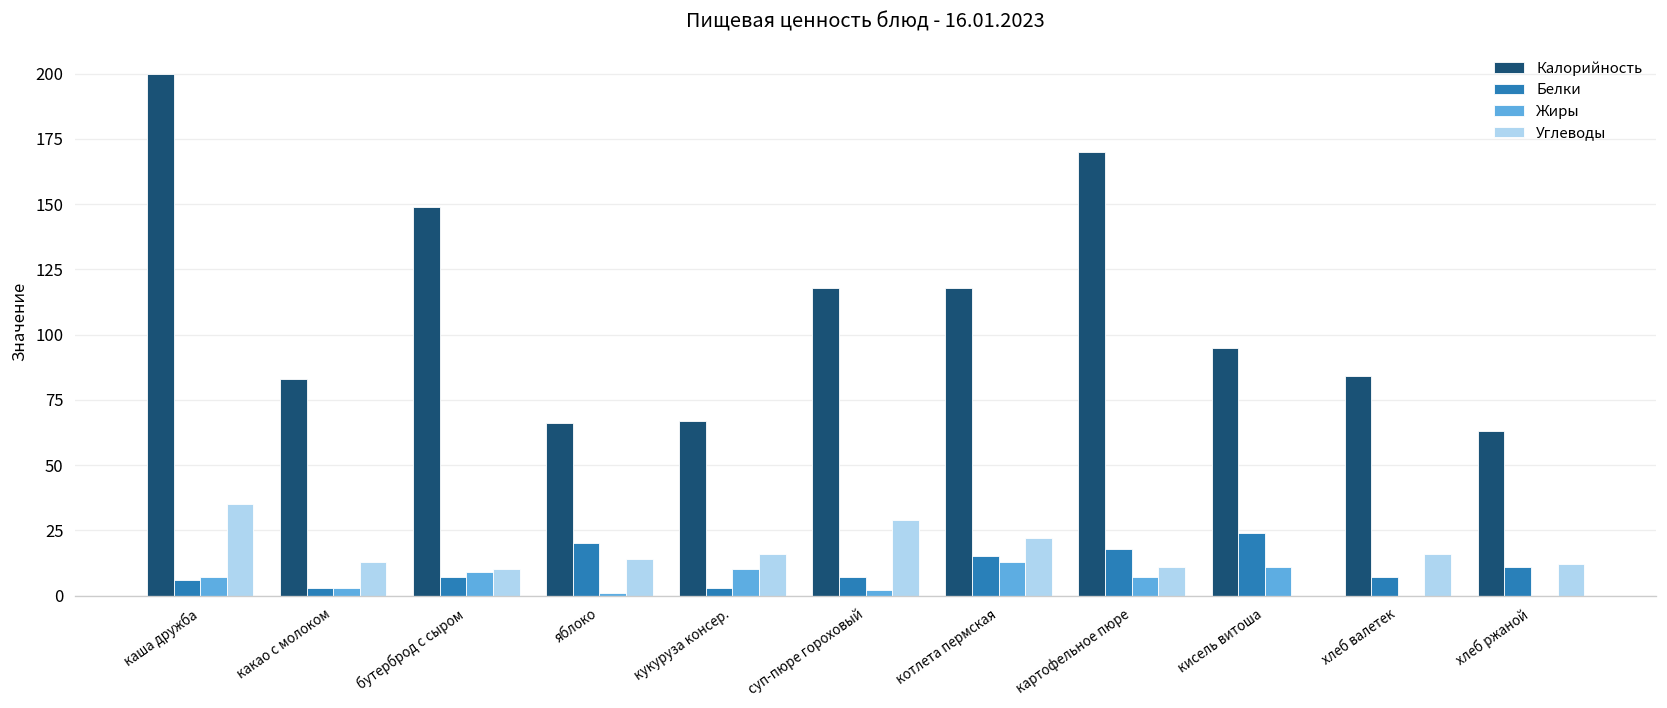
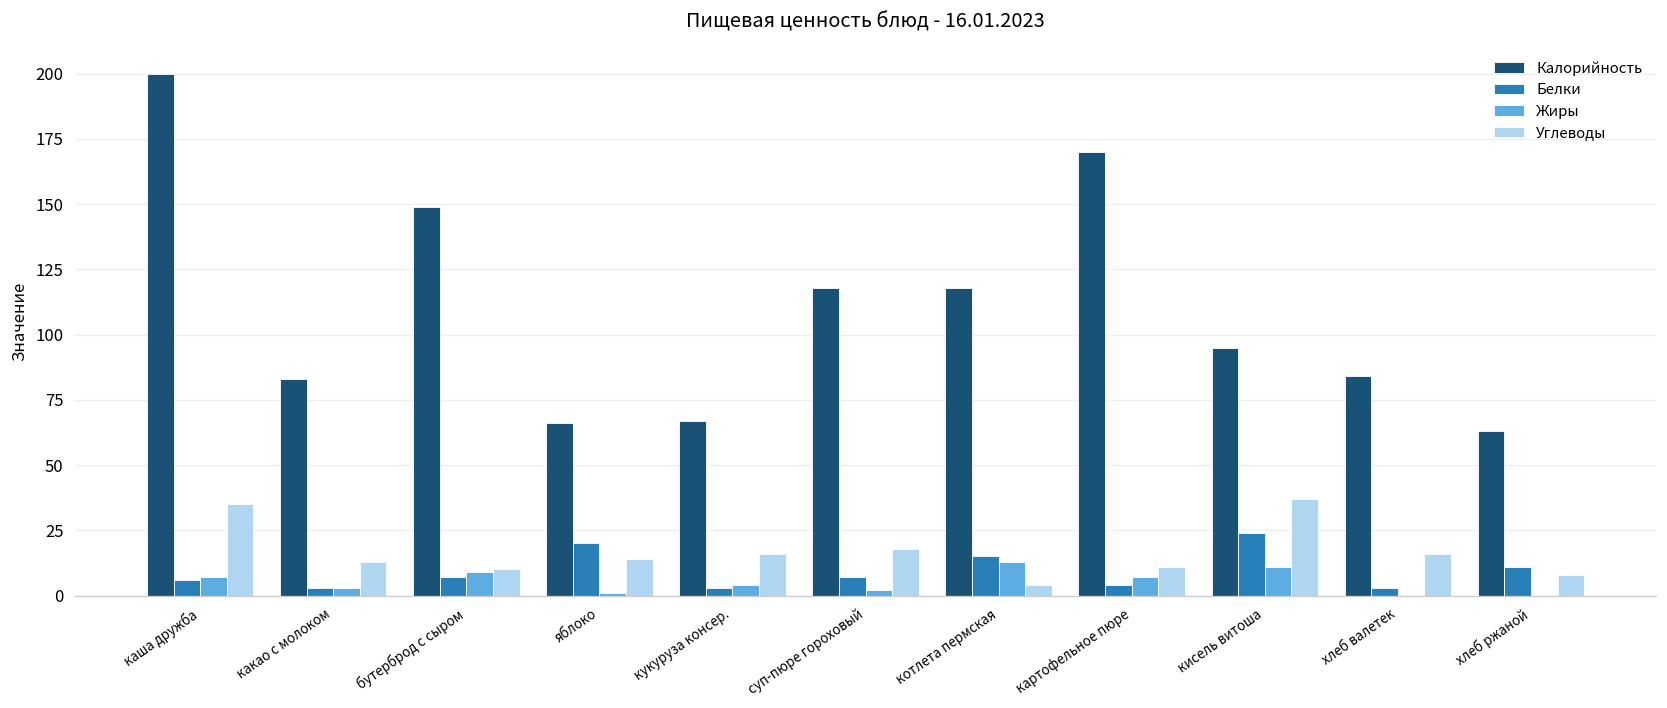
Жиры, кукуруза консер.: 10 -> 4
Углеводы, суп-пюре гороховый: 29 -> 18
Углеводы, котлета пермская: 22 -> 4
Белки, картофельное пюре: 18 -> 4
Углеводы, кисель витоша: 0 -> 37
Белки, хлеб валетек: 7 -> 3
Углеводы, хлеб ржаной: 12 -> 8
